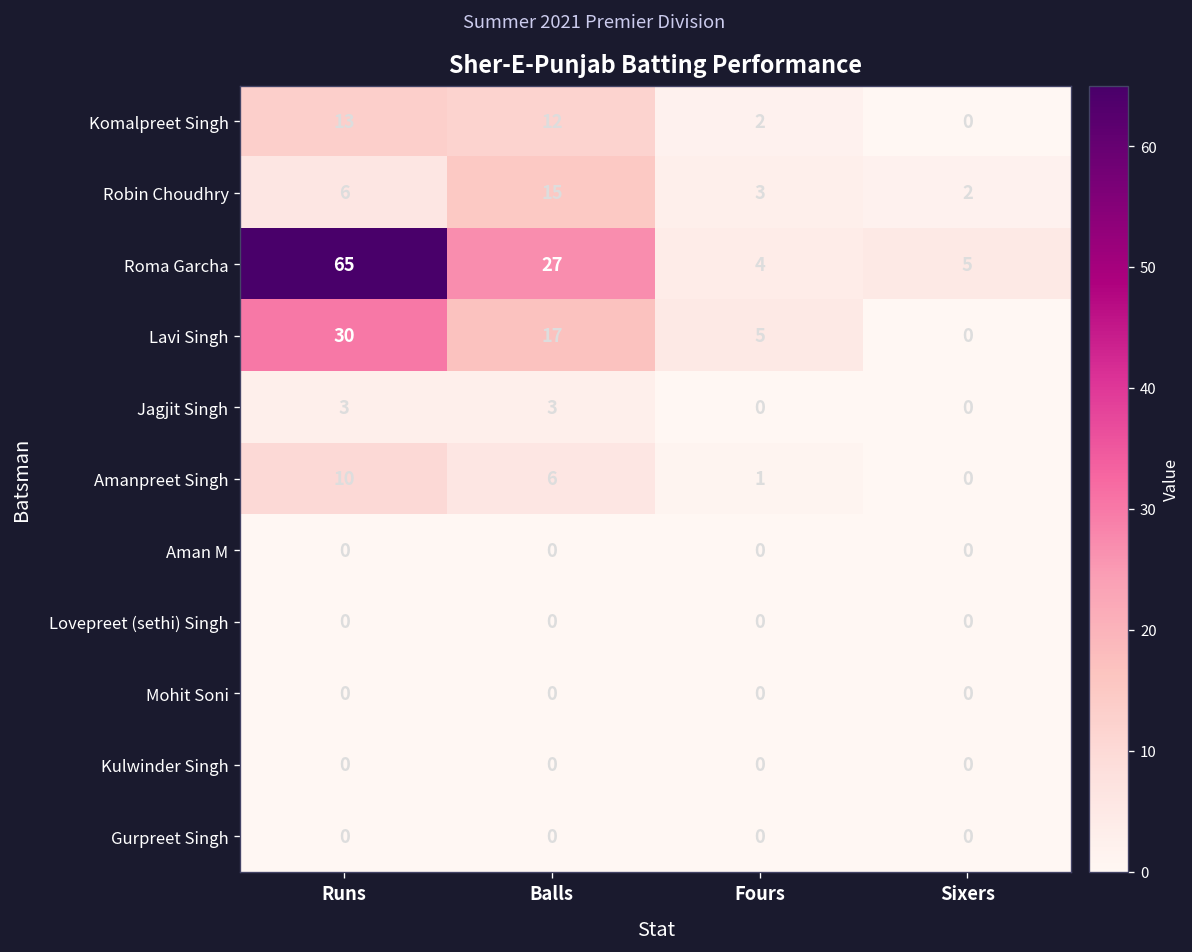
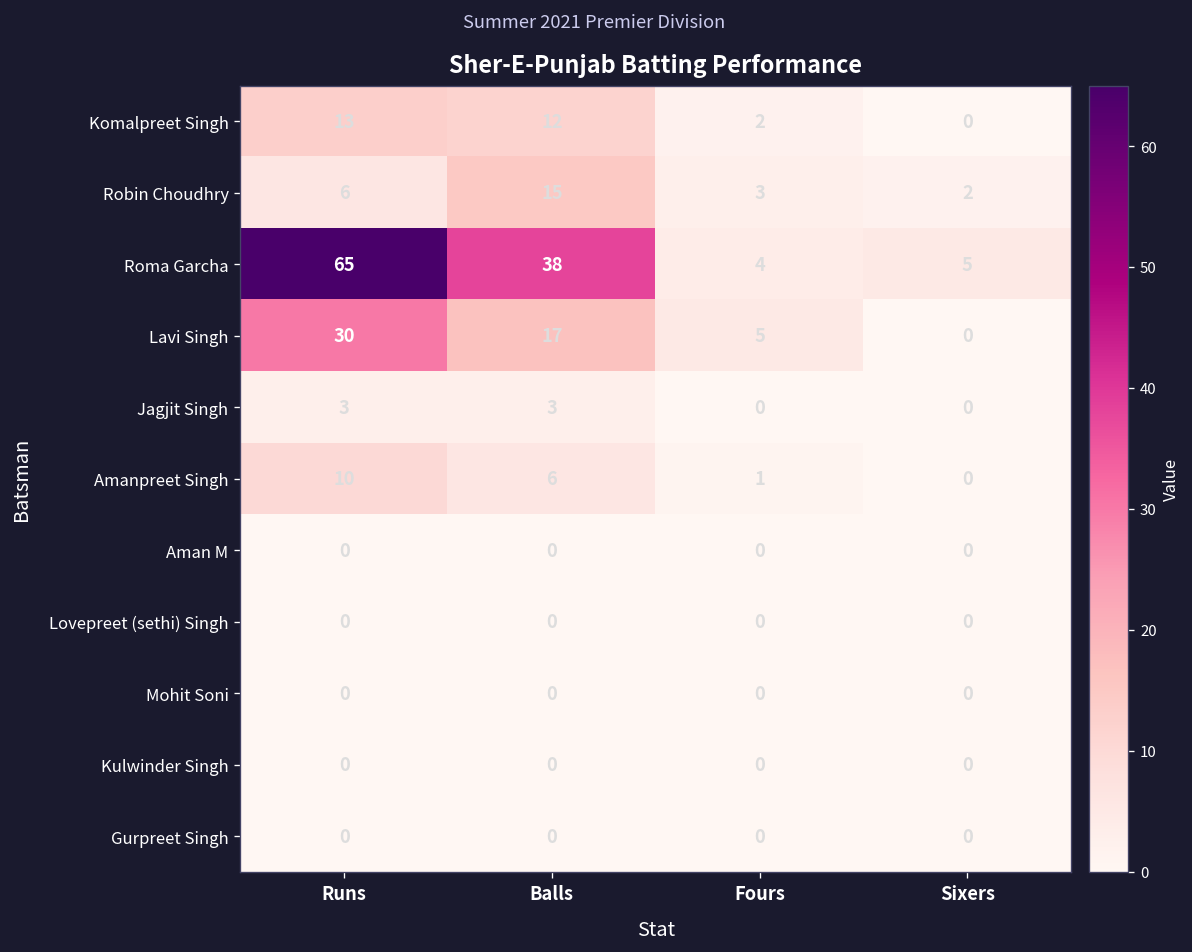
Roma Garcha, Balls: 27 -> 38
